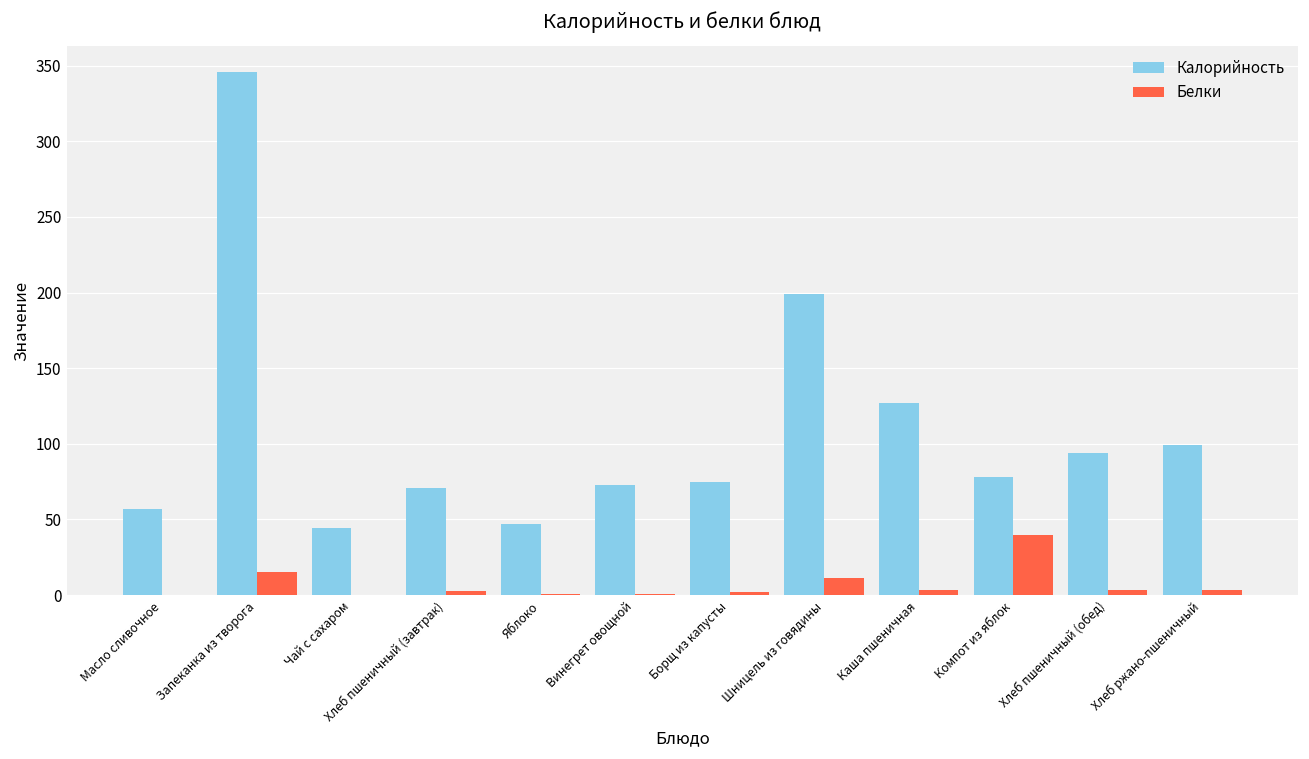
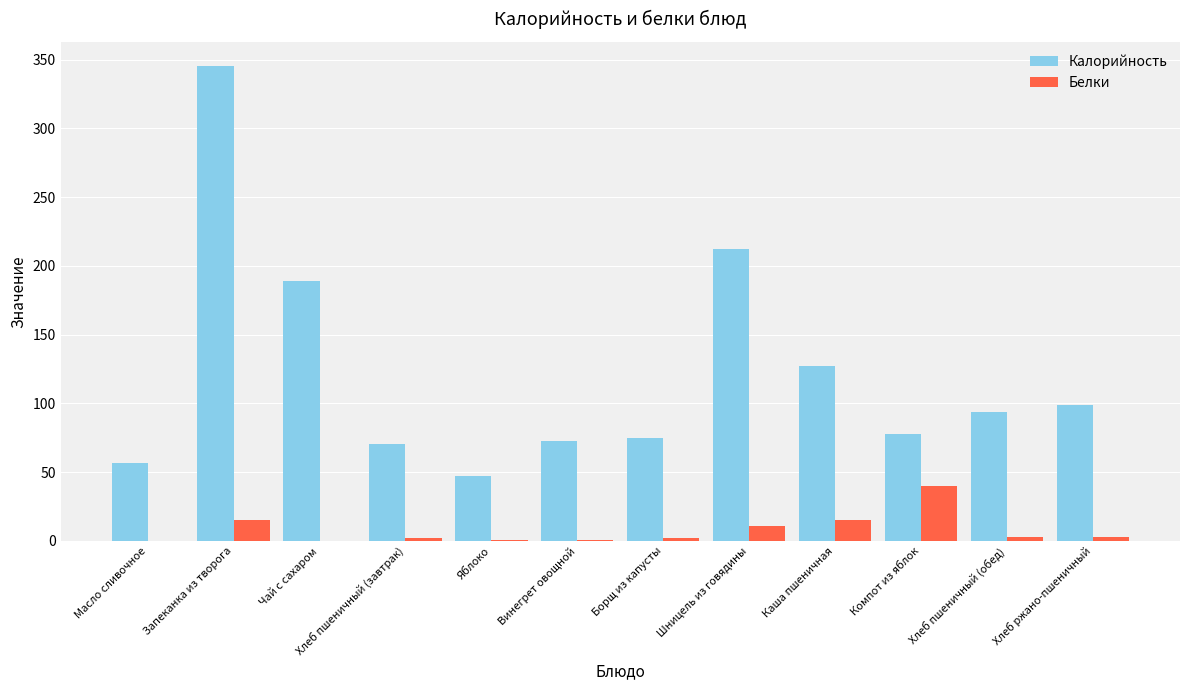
Калорийность, Чай с сахаром: 44 -> 189
Калорийность, Шницель из говядины: 199 -> 212
Белки, Каша пшеничная: 3 -> 15
